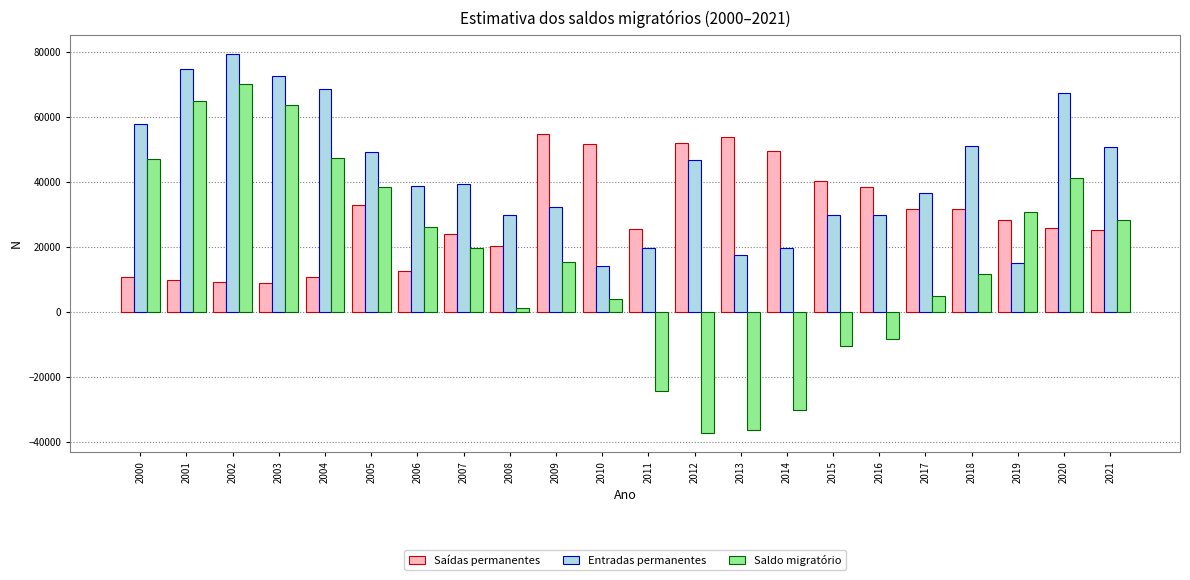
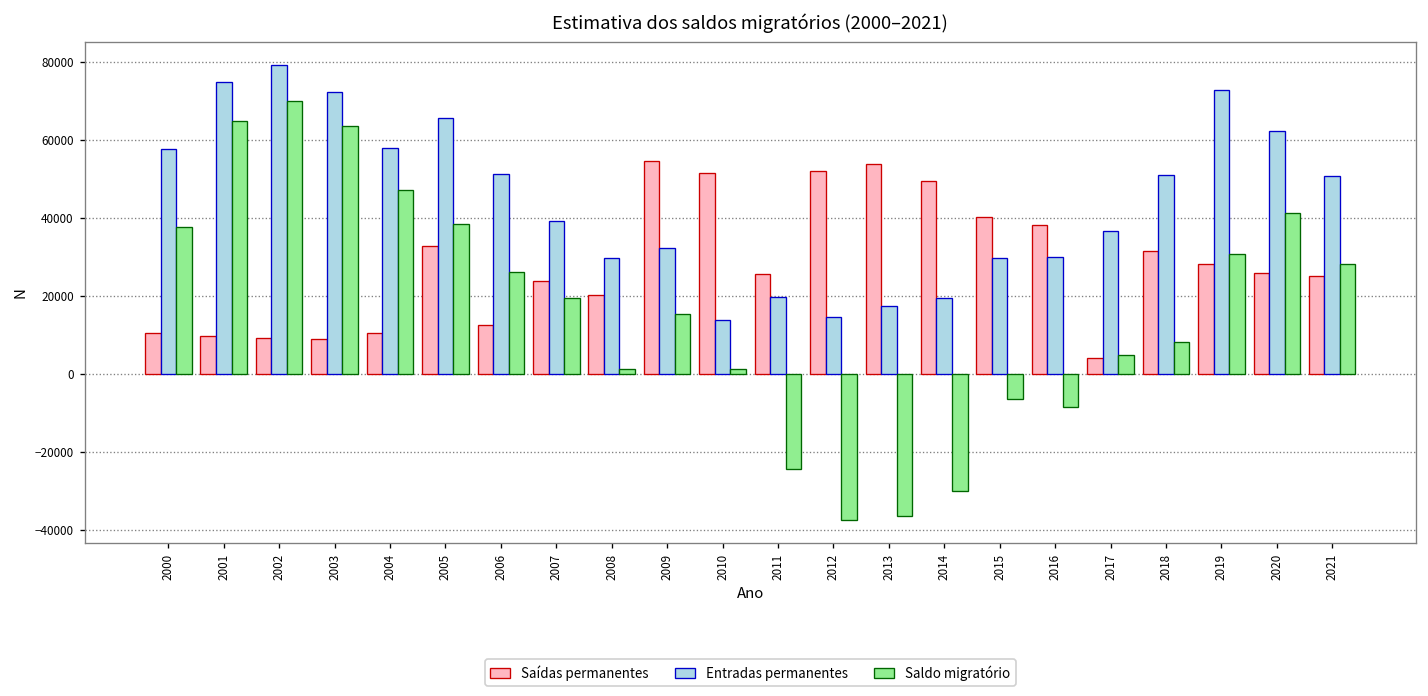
Saldo migratório, 2000: 47000 -> 38000
Entradas permanentes, 2004: 68000 -> 58000
Entradas permanentes, 2005: 49000 -> 66000
Entradas permanentes, 2006: 39000 -> 51000
Saldo migratório, 2010: 4000 -> 1000
Entradas permanentes, 2012: 47000 -> 15000
Saldo migratório, 2015: -10000 -> -6000
Saídas permanentes, 2017: 32000 -> 4000
Saldo migratório, 2018: 12000 -> 8000
Entradas permanentes, 2019: 15000 -> 73000
Entradas permanentes, 2020: 67000 -> 62000
